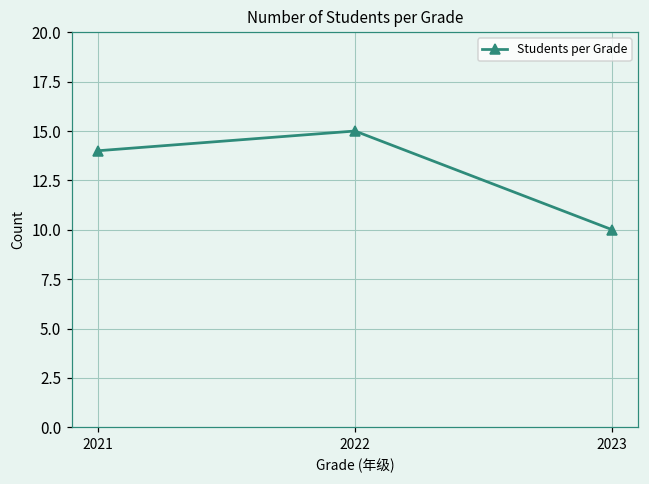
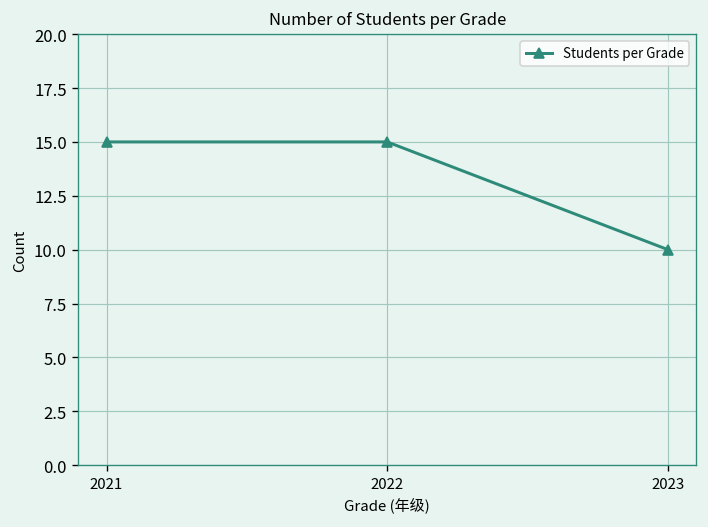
2021: 14 -> 15
